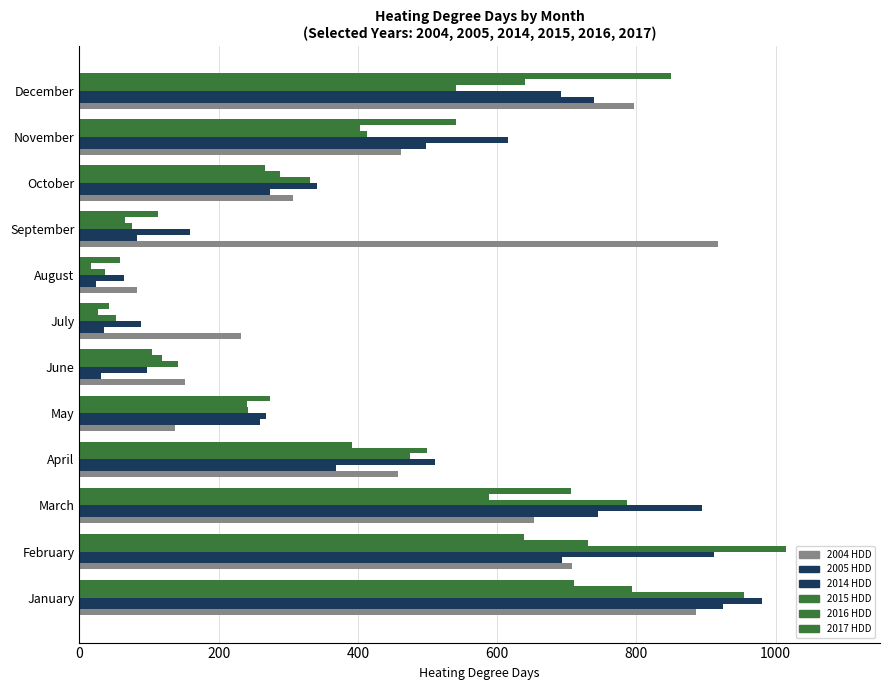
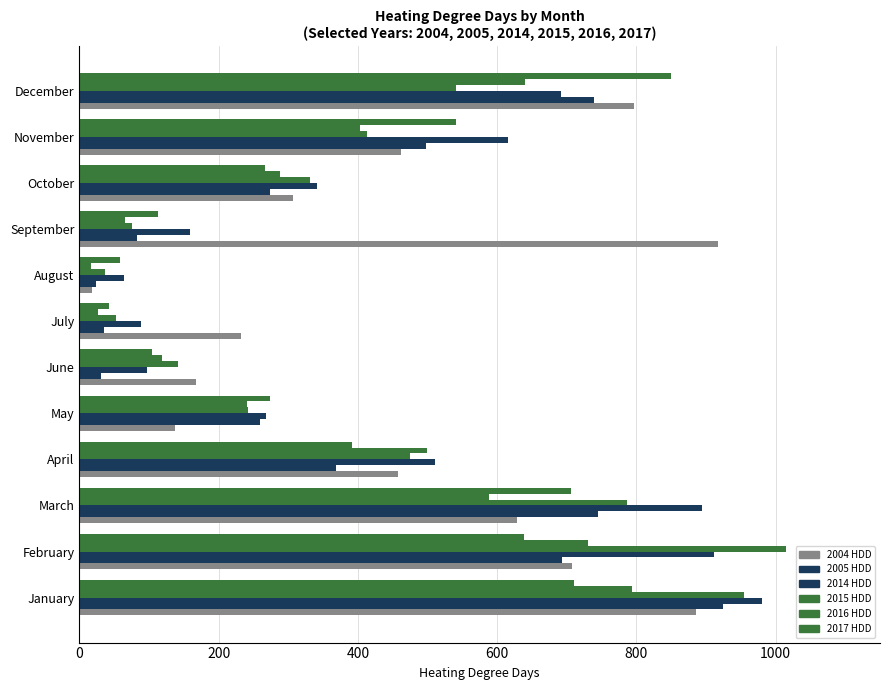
2004 HDD, August: 80 -> 20
2004 HDD, June: 150 -> 170
2004 HDD, March: 650 -> 630
